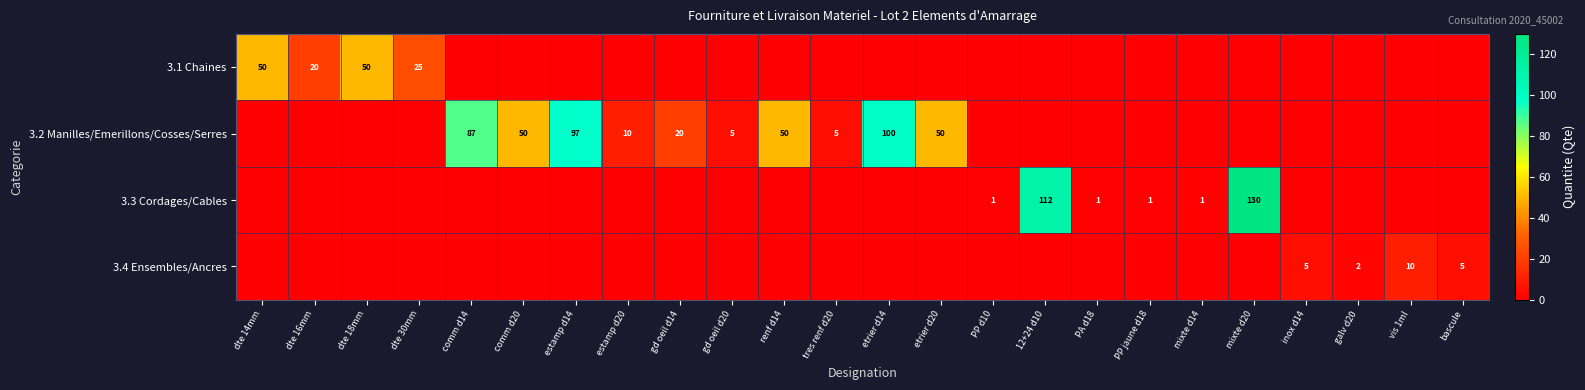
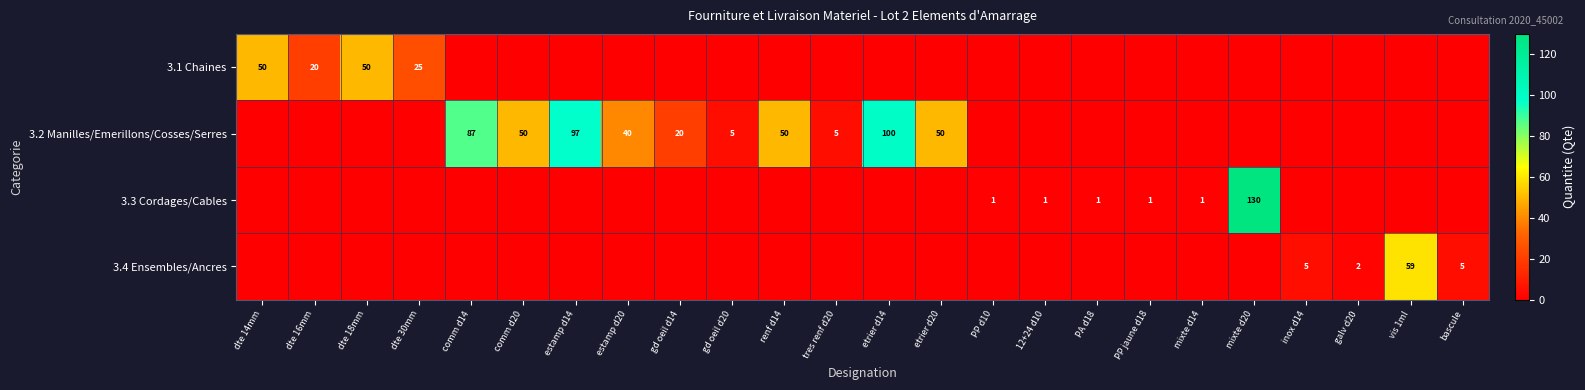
3.2 Manilles/Emerillons/Cosses/Serres, estamp d20: 10 -> 40
3.3 Cordages/Cables, 12+24 d10: 112 -> 1
3.4 Ensembles/Ancres, vis 1ml: 10 -> 59
